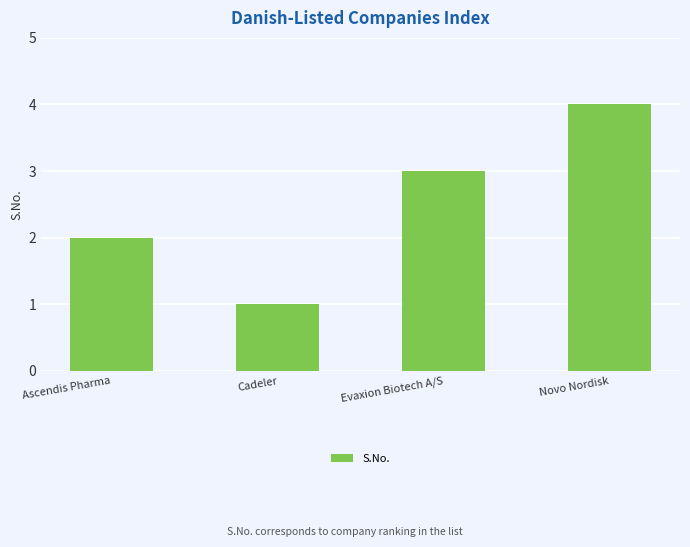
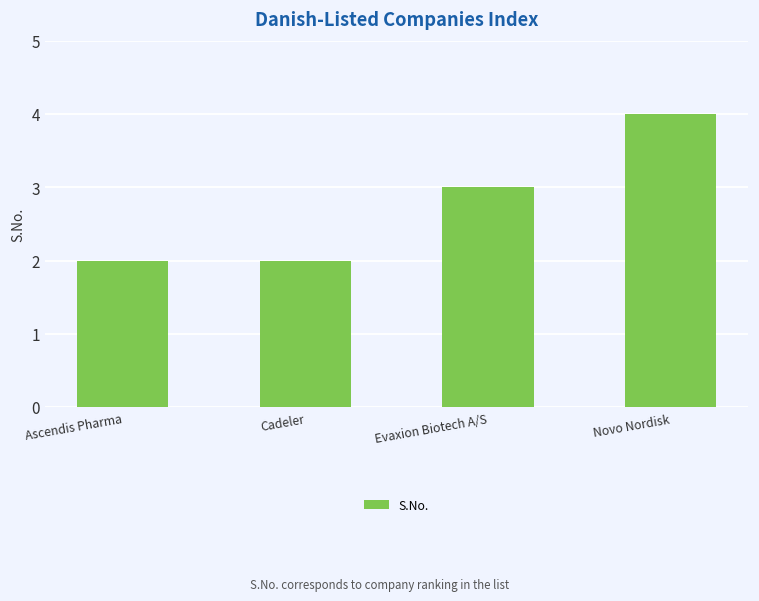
Cadeler: 1 -> 2
